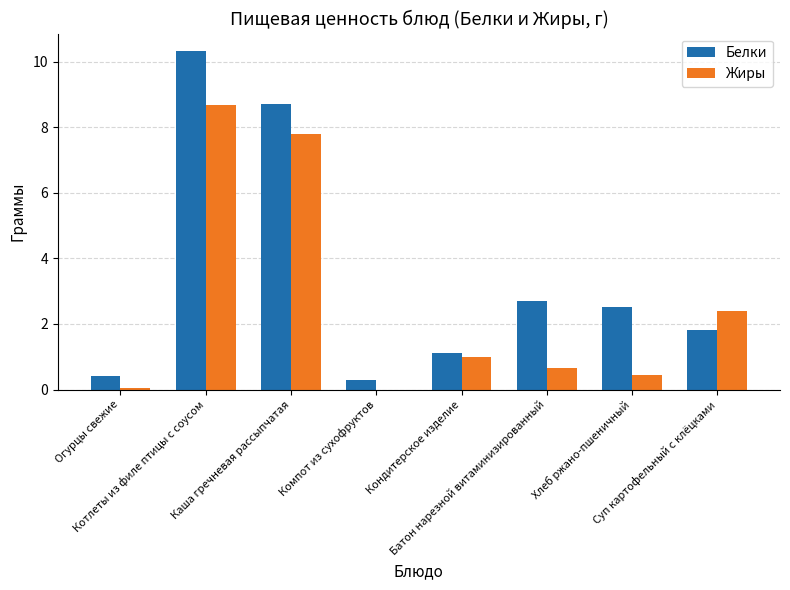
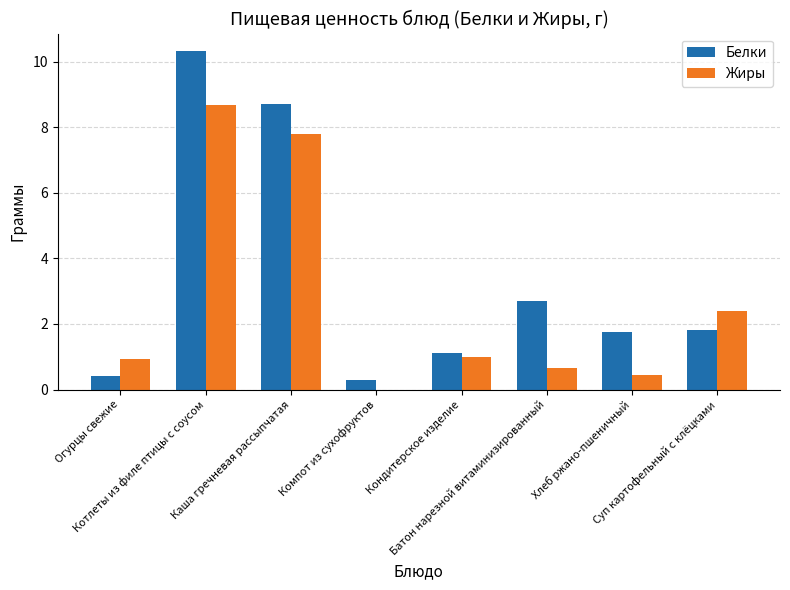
Жиры, Огурцы свежие: 0.1 -> 0.9
Белки, Хлеб ржано-пшеничный: 2.5 -> 1.8
